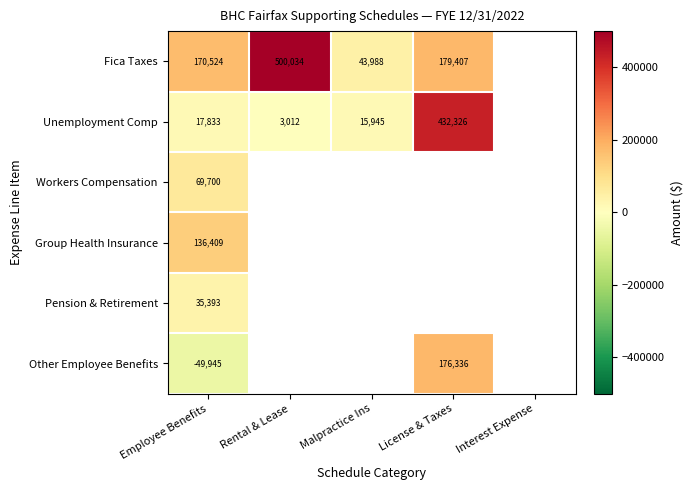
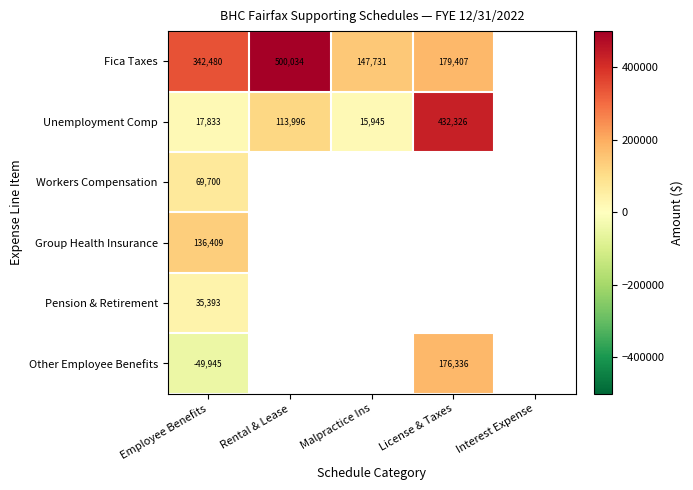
Fica Taxes, Employee Benefits: 170,524 -> 342,480
Fica Taxes, Malpractice Ins: 43,988 -> 147,731
Unemployment Comp, Rental & Lease: 3,012 -> 113,996
